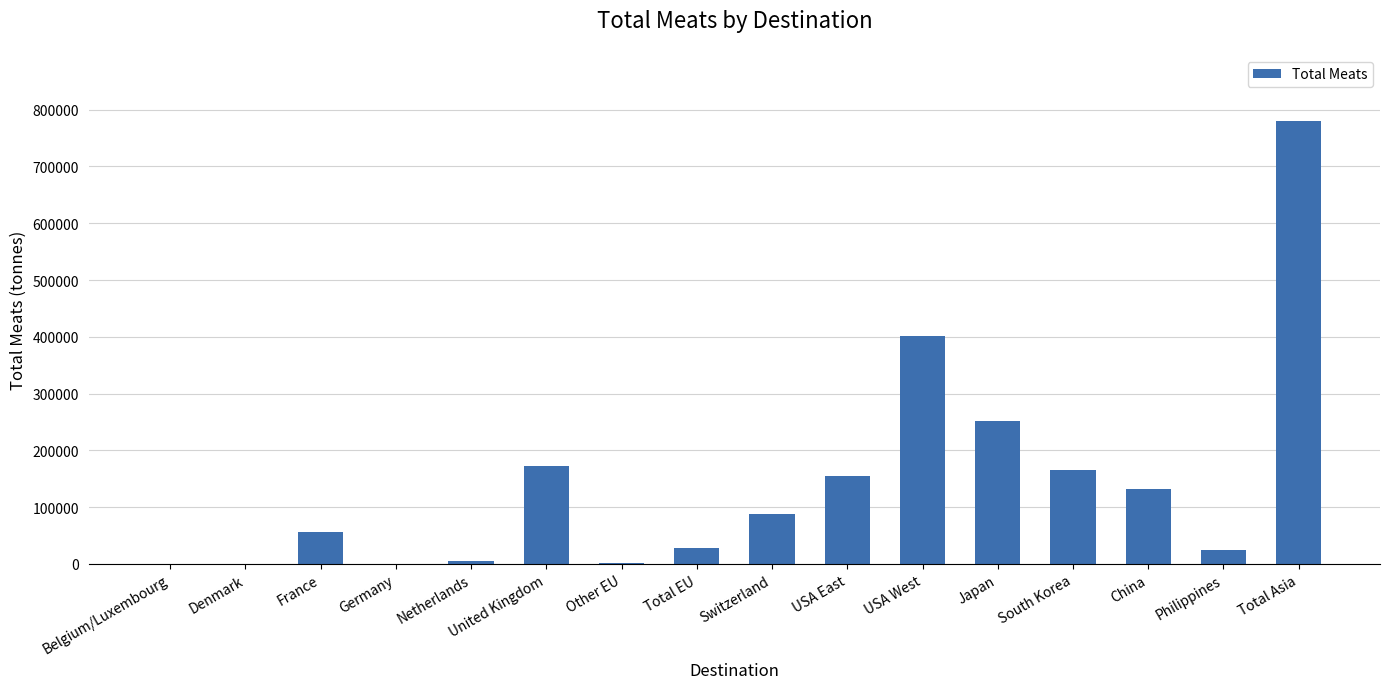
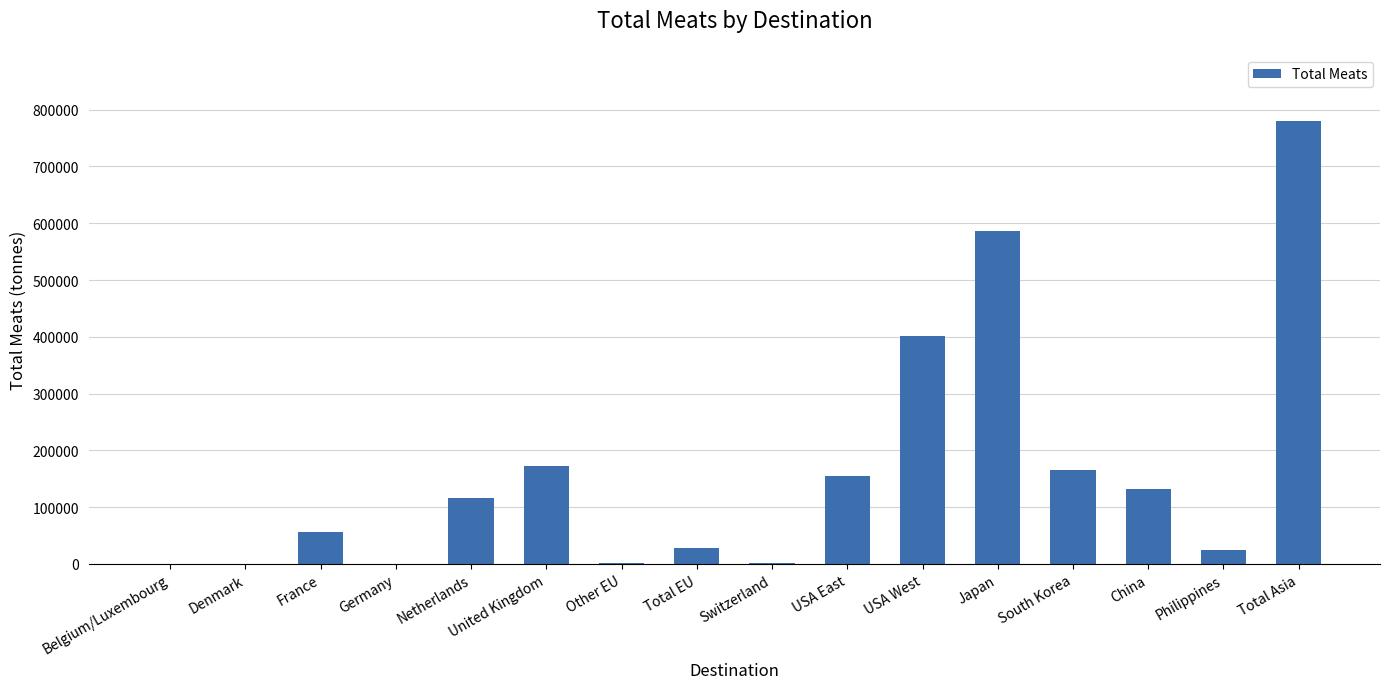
Netherlands: 10000 -> 120000
Switzerland: 90000 -> 0
Japan: 250000 -> 590000
